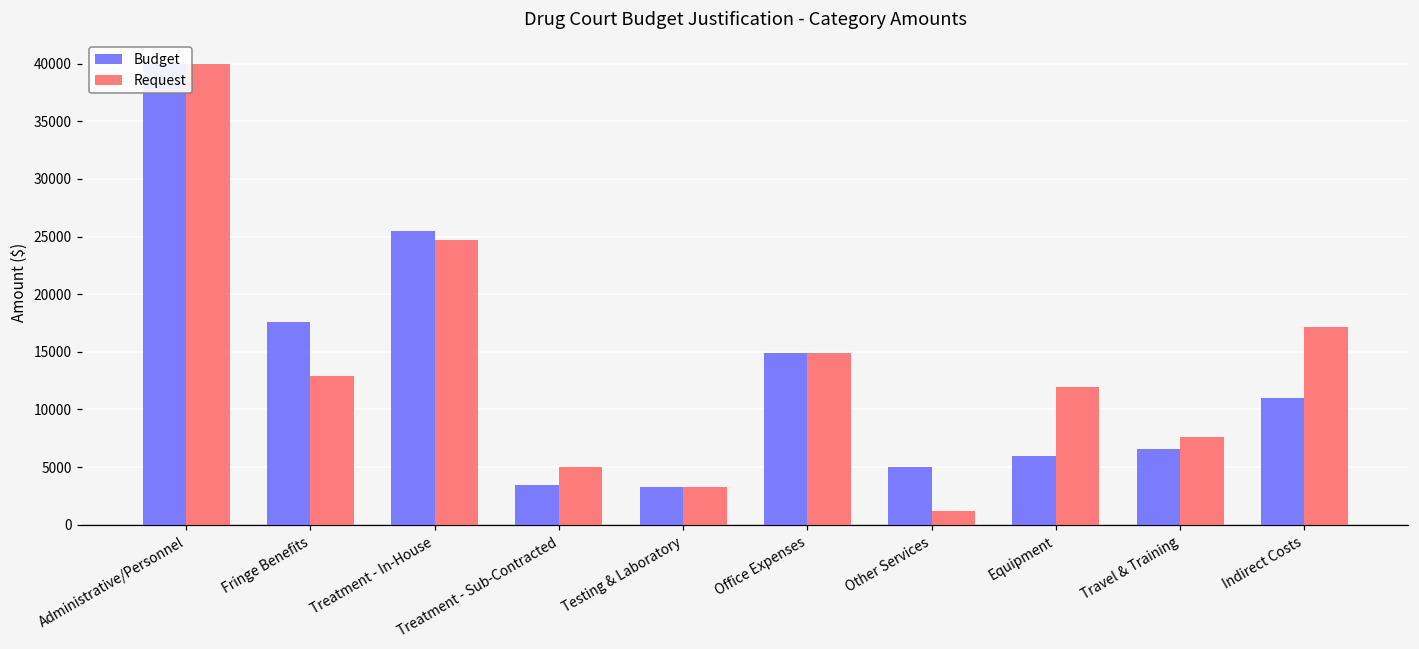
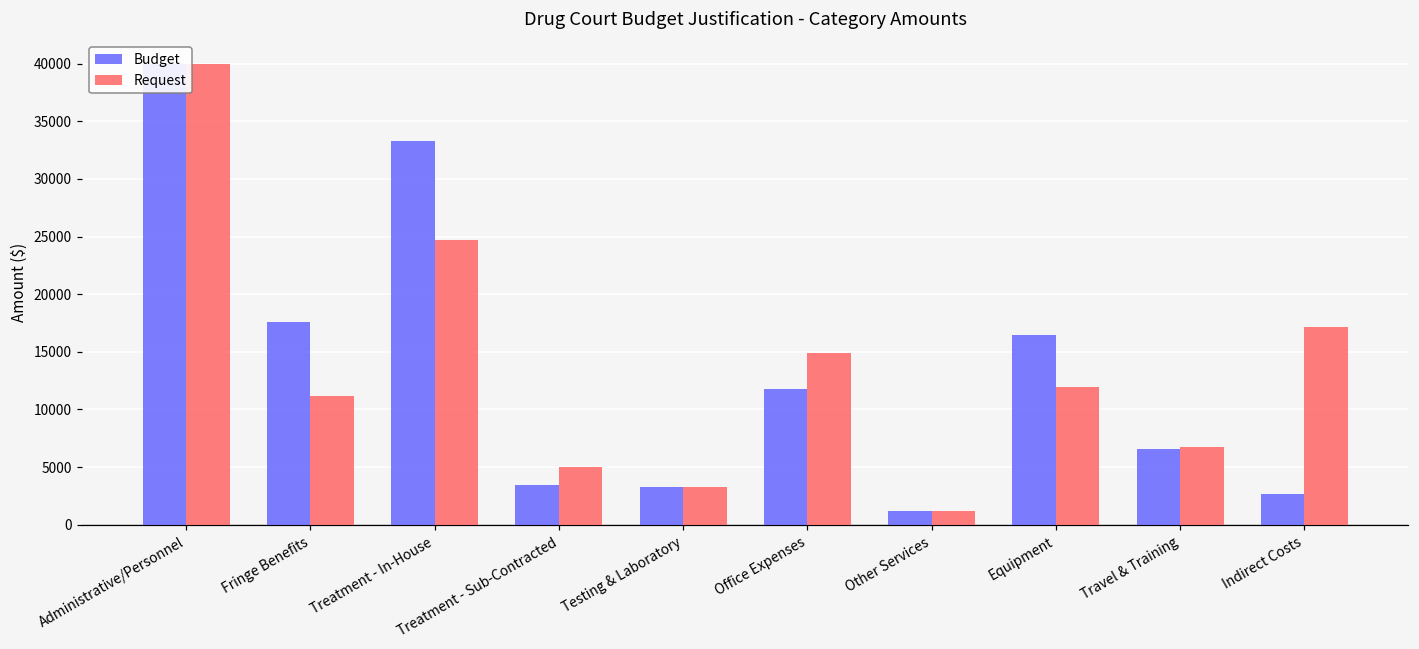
Request, Fringe Benefits: 12900 -> 11100
Budget, Treatment - In-House: 25500 -> 33200
Budget, Office Expenses: 14900 -> 11800
Budget, Other Services: 5000 -> 1200
Budget, Equipment: 6000 -> 16500
Request, Travel & Training: 7600 -> 6700
Budget, Indirect Costs: 11000 -> 2600
